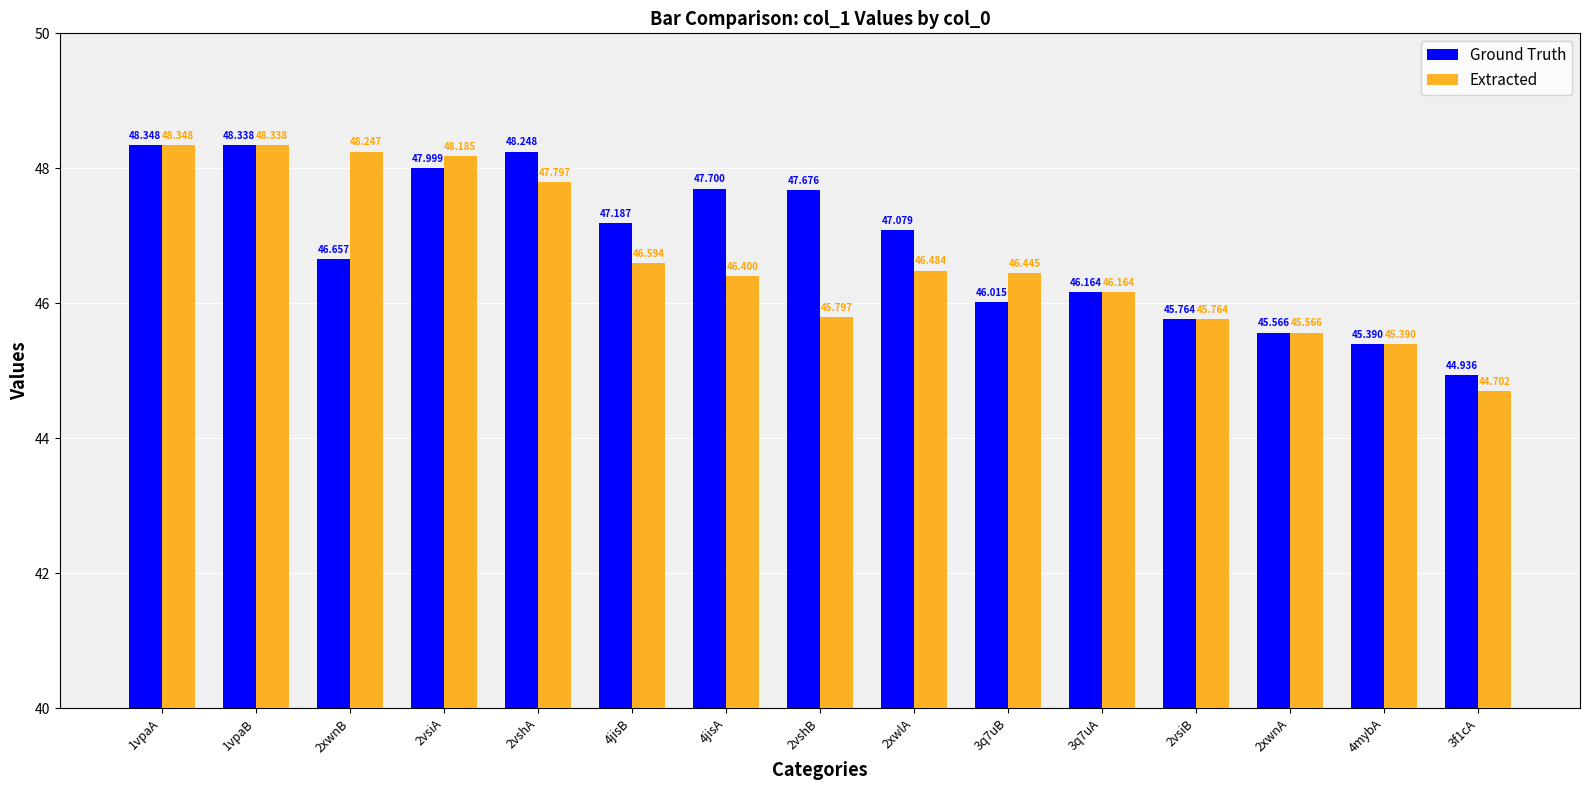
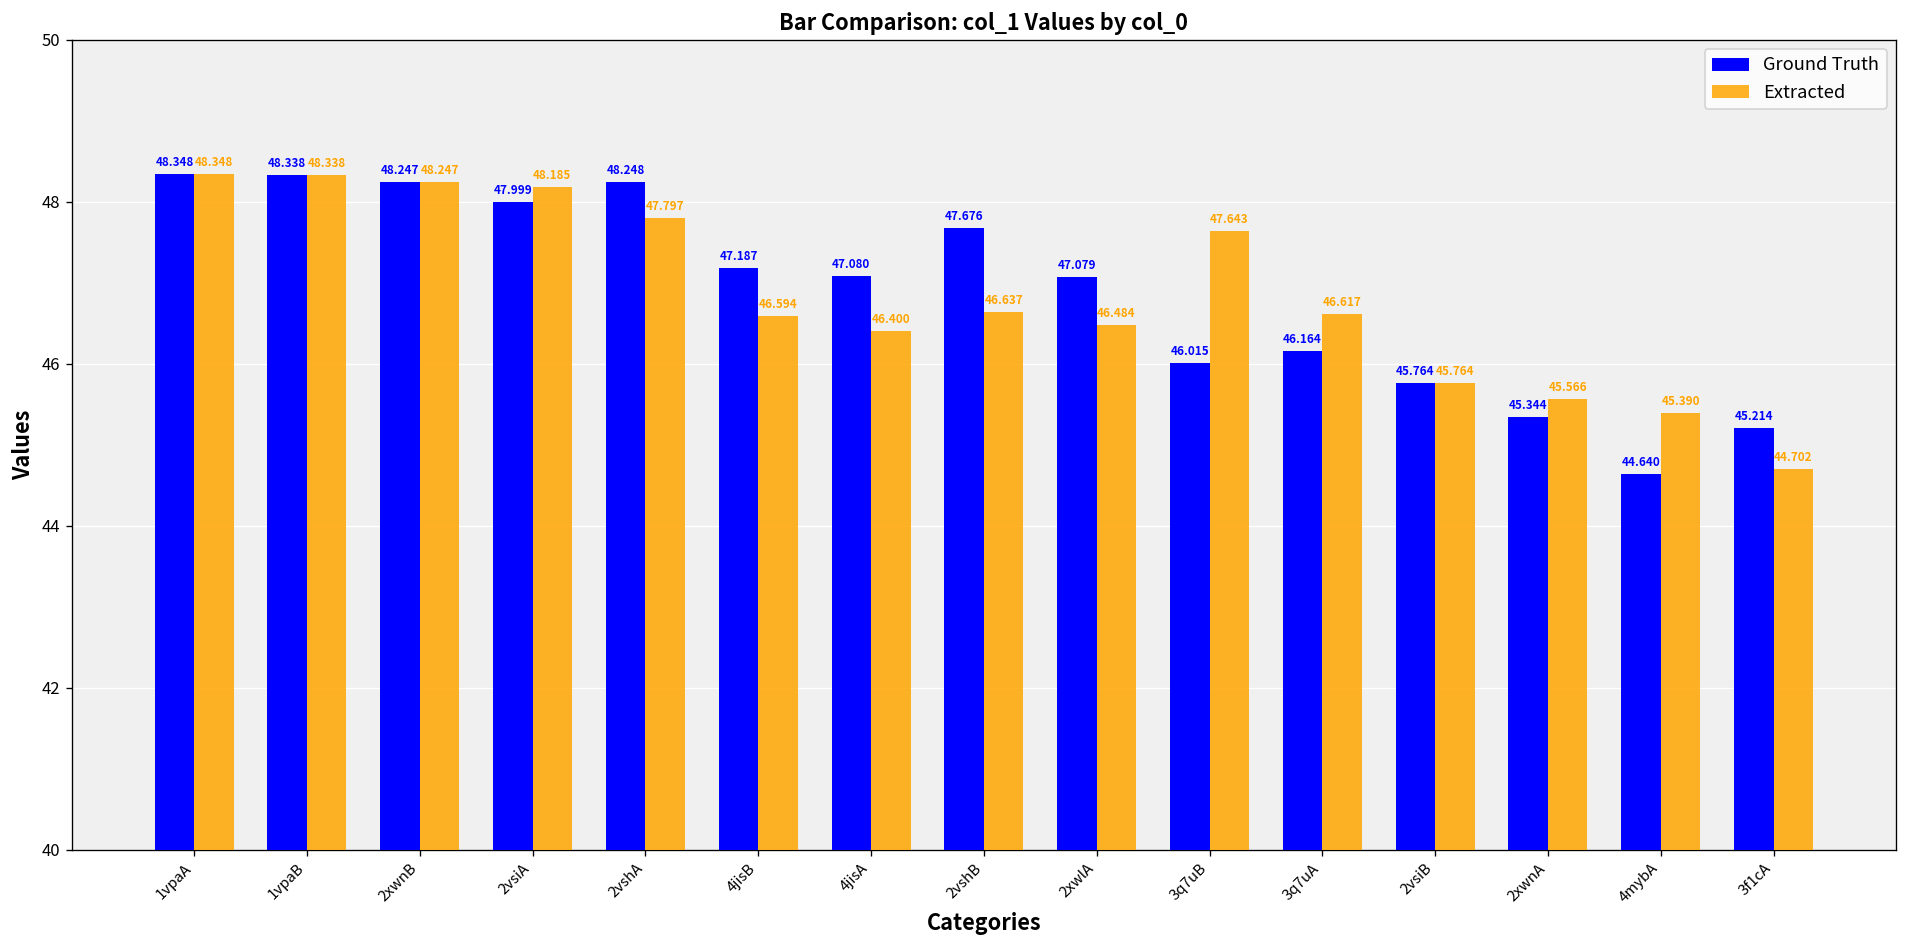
Ground Truth, 2xwnB: 46.657 -> 48.247
Ground Truth, 4jisA: 47.700 -> 47.080
Extracted, 2vshB: 45.797 -> 46.637
Extracted, 3q7uB: 46.445 -> 47.643
Extracted, 3q7uA: 46.164 -> 46.617
Ground Truth, 2xwnA: 45.566 -> 45.344
Ground Truth, 4mybA: 45.390 -> 44.640
Ground Truth, 3f1cA: 44.936 -> 45.214
